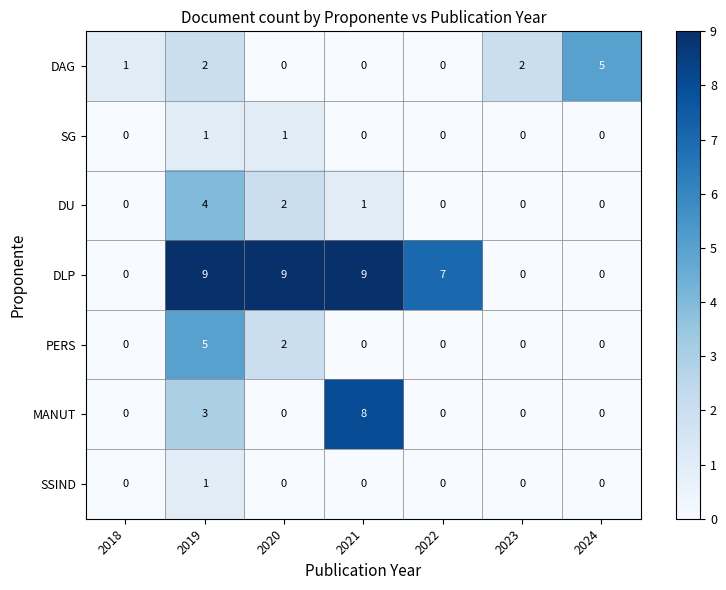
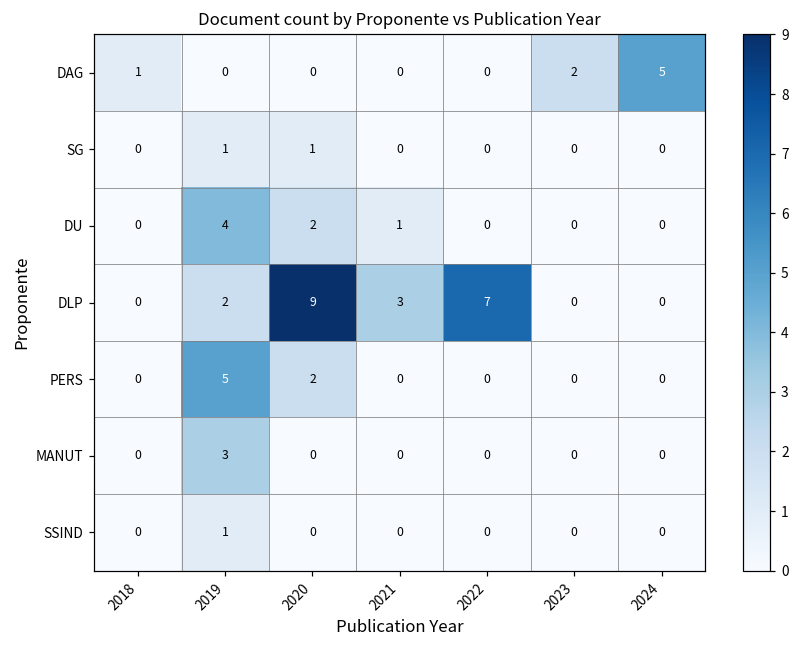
DAG, 2019: 2 -> 0
DLP, 2019: 9 -> 2
DLP, 2021: 9 -> 3
MANUT, 2021: 8 -> 0
